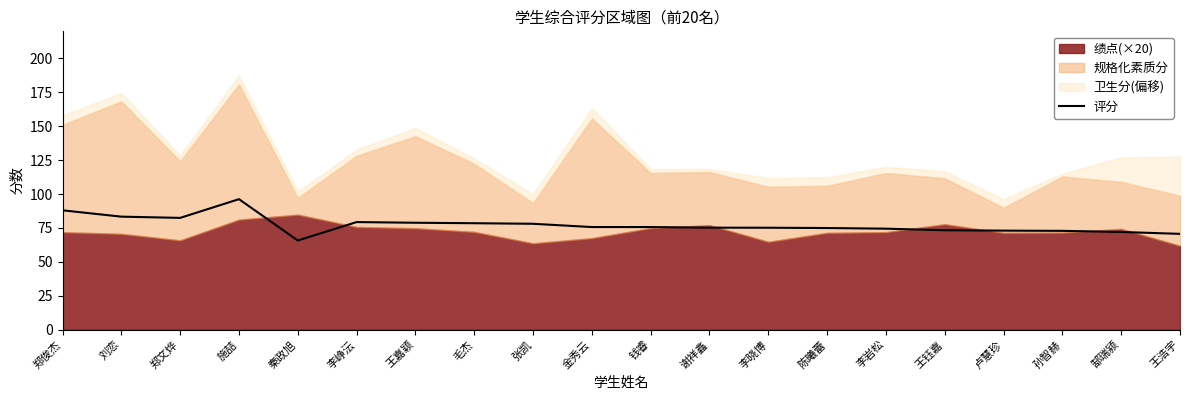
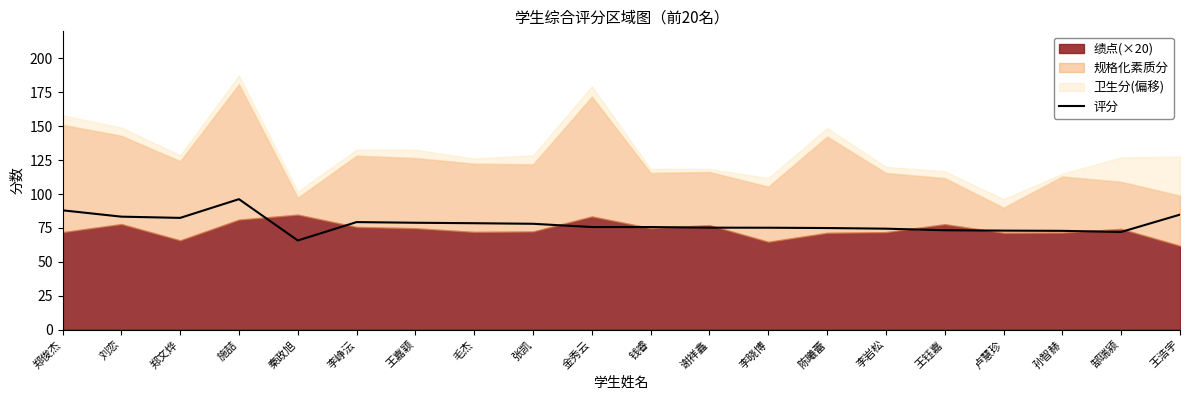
绩点(×20), 刘恋: 71 -> 78
规格化素质分, 刘恋: 98 -> 65
规格化素质分, 王嘉颖: 68 -> 52
绩点(×20), 张凯: 64 -> 72
规格化素质分, 张凯: 30 -> 50
绩点(×20), 金秀云: 67 -> 83
规格化素质分, 陈曦蕾: 35 -> 71
评分, 王浩宇: 71 -> 85
